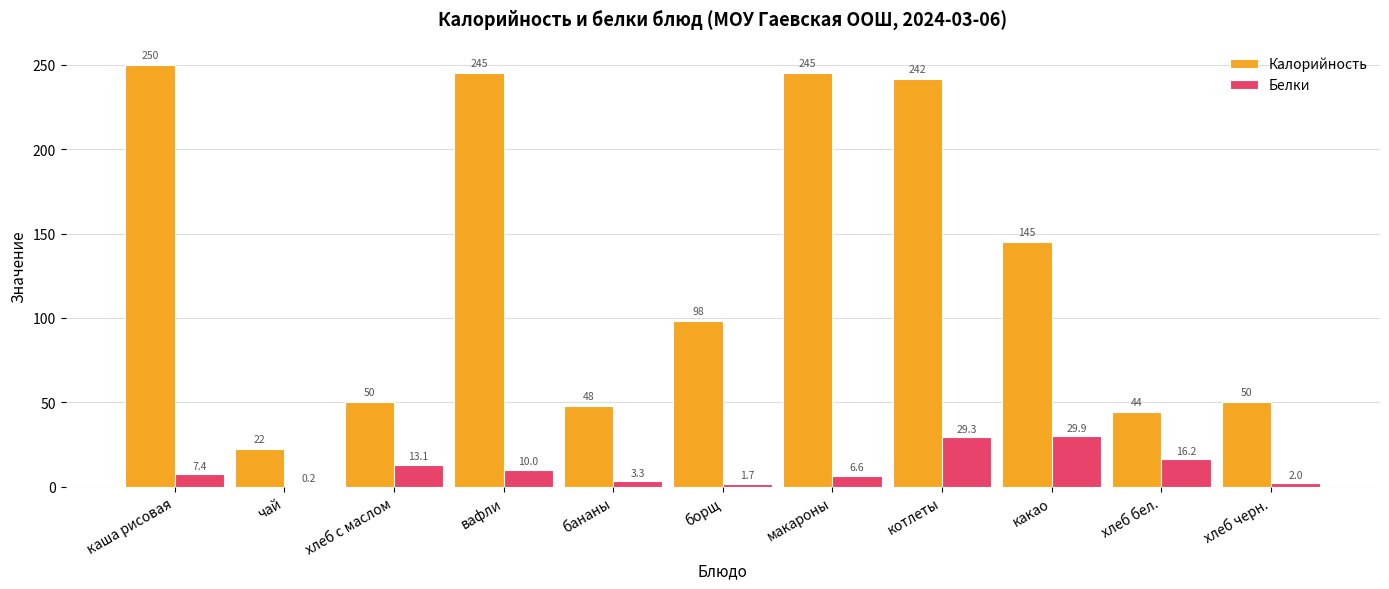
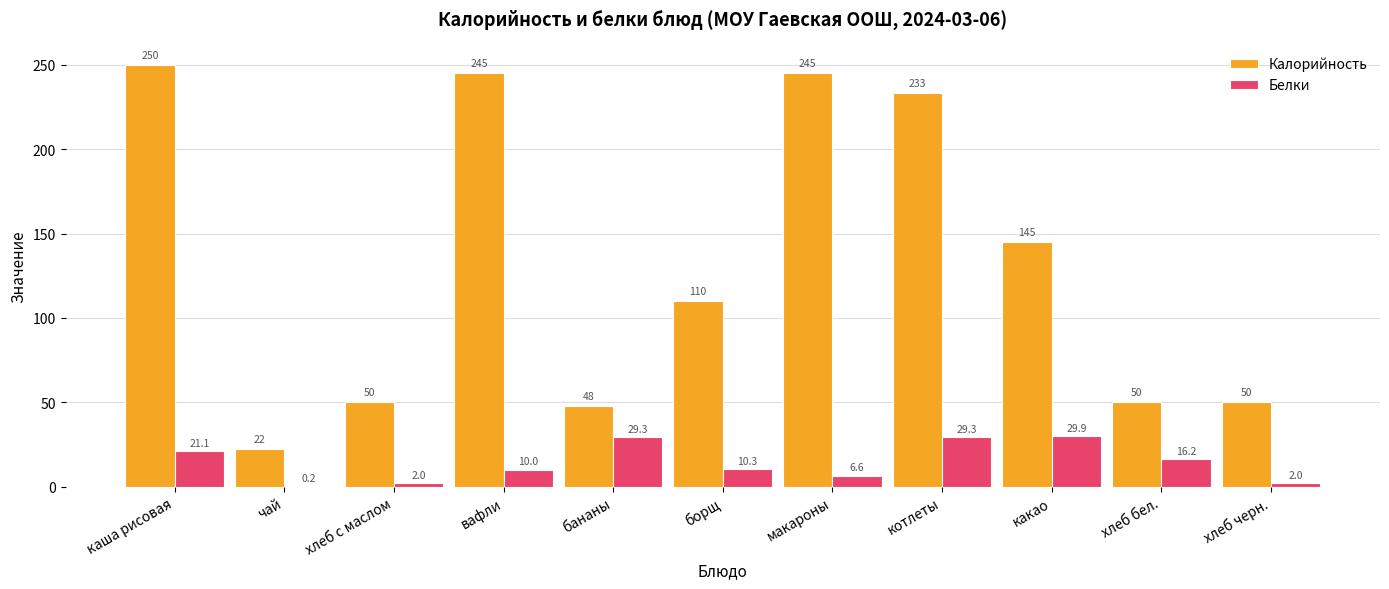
Белки, каша рисовая: 7.4 -> 21.1
Белки, хлеб с маслом: 13.1 -> 2.0
Белки, бананы: 3.3 -> 29.3
Калорийность, борщ: 98 -> 110
Белки, борщ: 1.7 -> 10.3
Калорийность, котлеты: 242 -> 233
Калорийность, хлеб бел.: 44 -> 50
